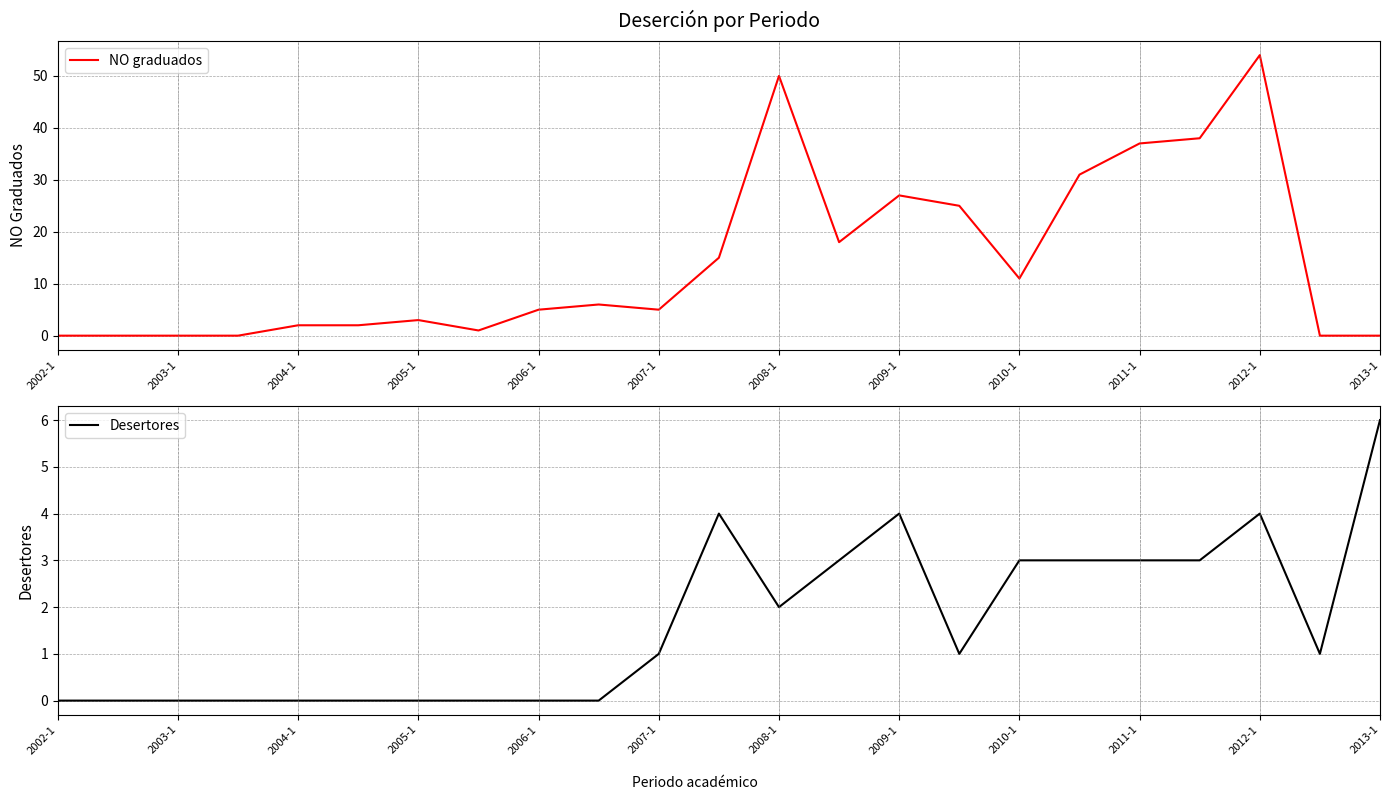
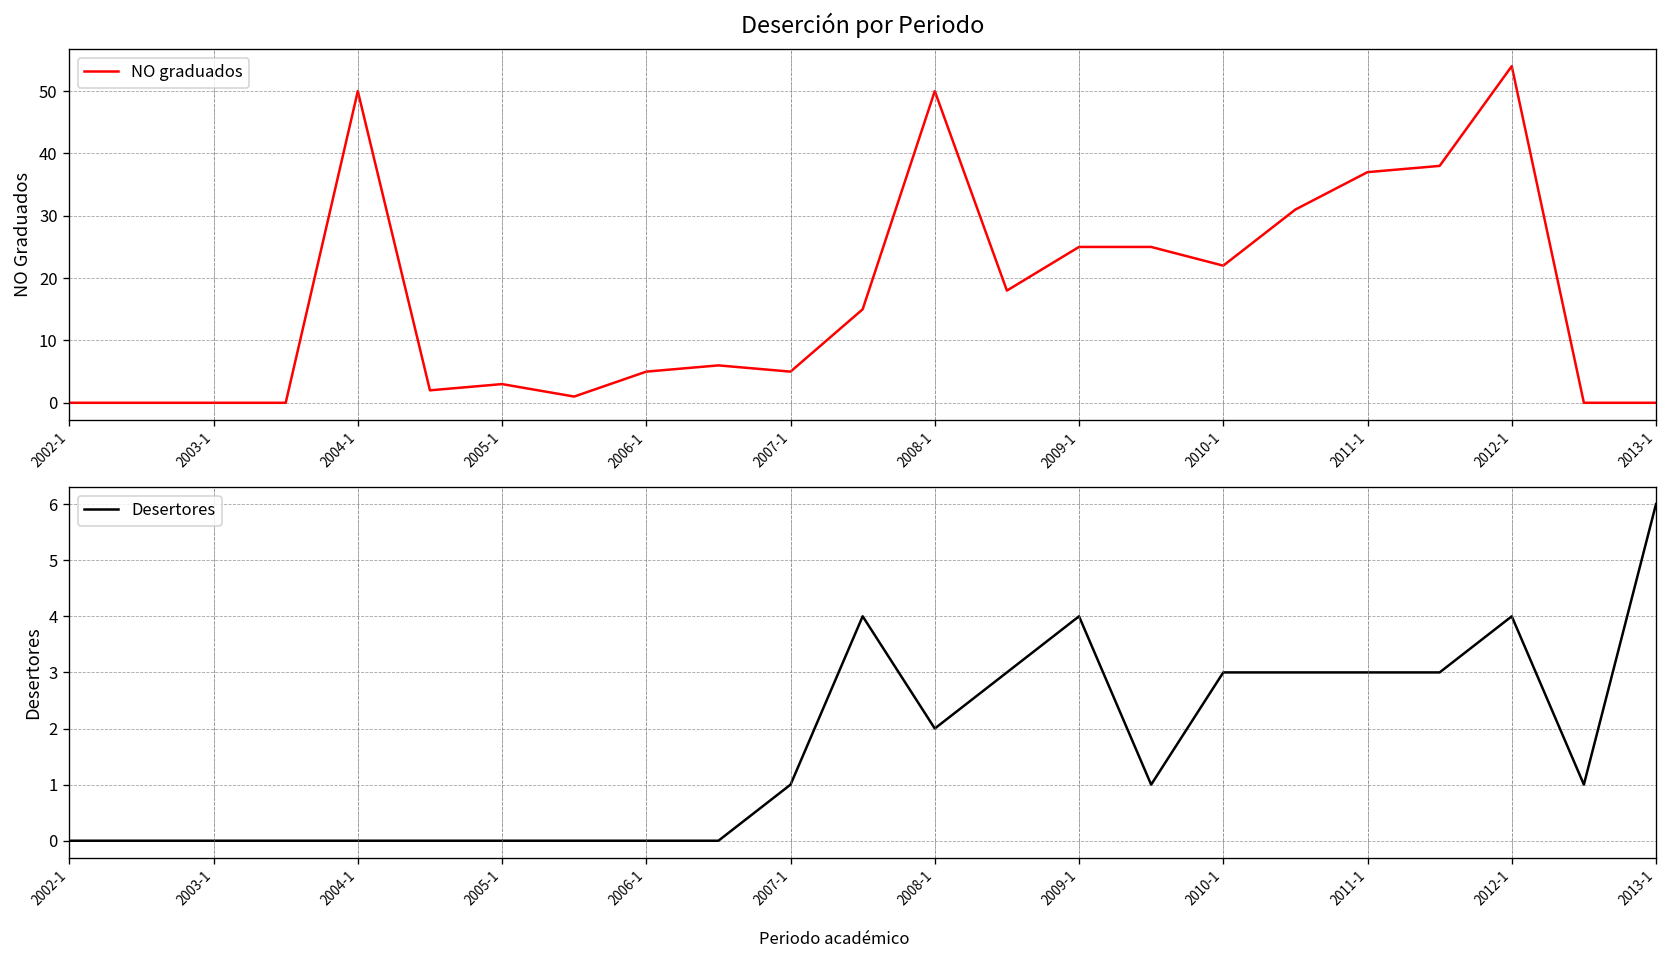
Deserción por Periodo, 2004-1: 2 -> 50
Deserción por Periodo, 2009-1: 27 -> 25
Deserción por Periodo, 2010-1: 11 -> 22
